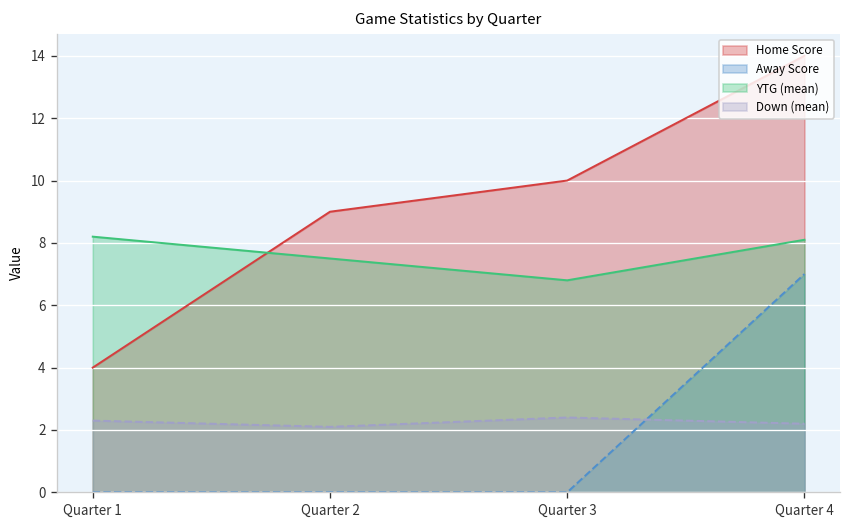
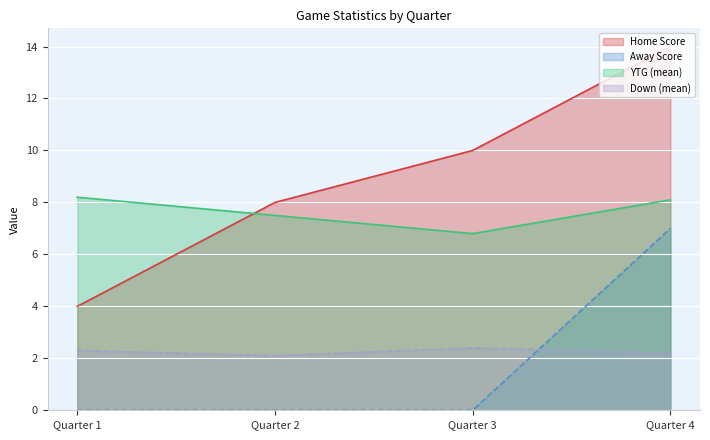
Home Score, Quarter 2: 9 -> 8
